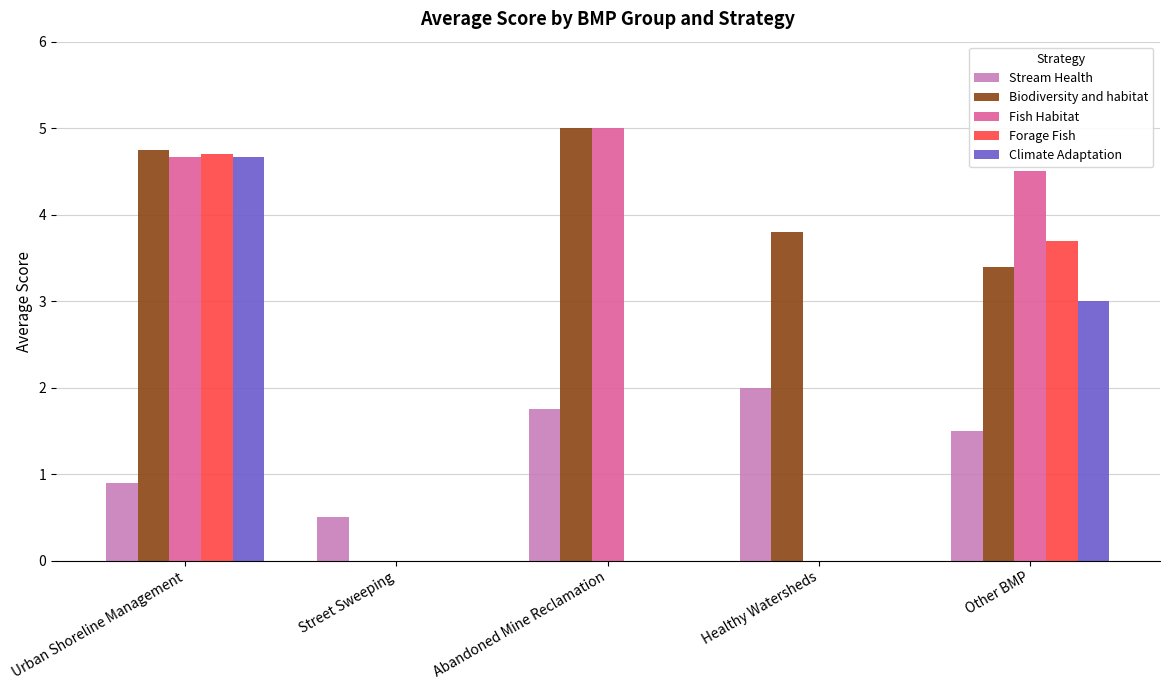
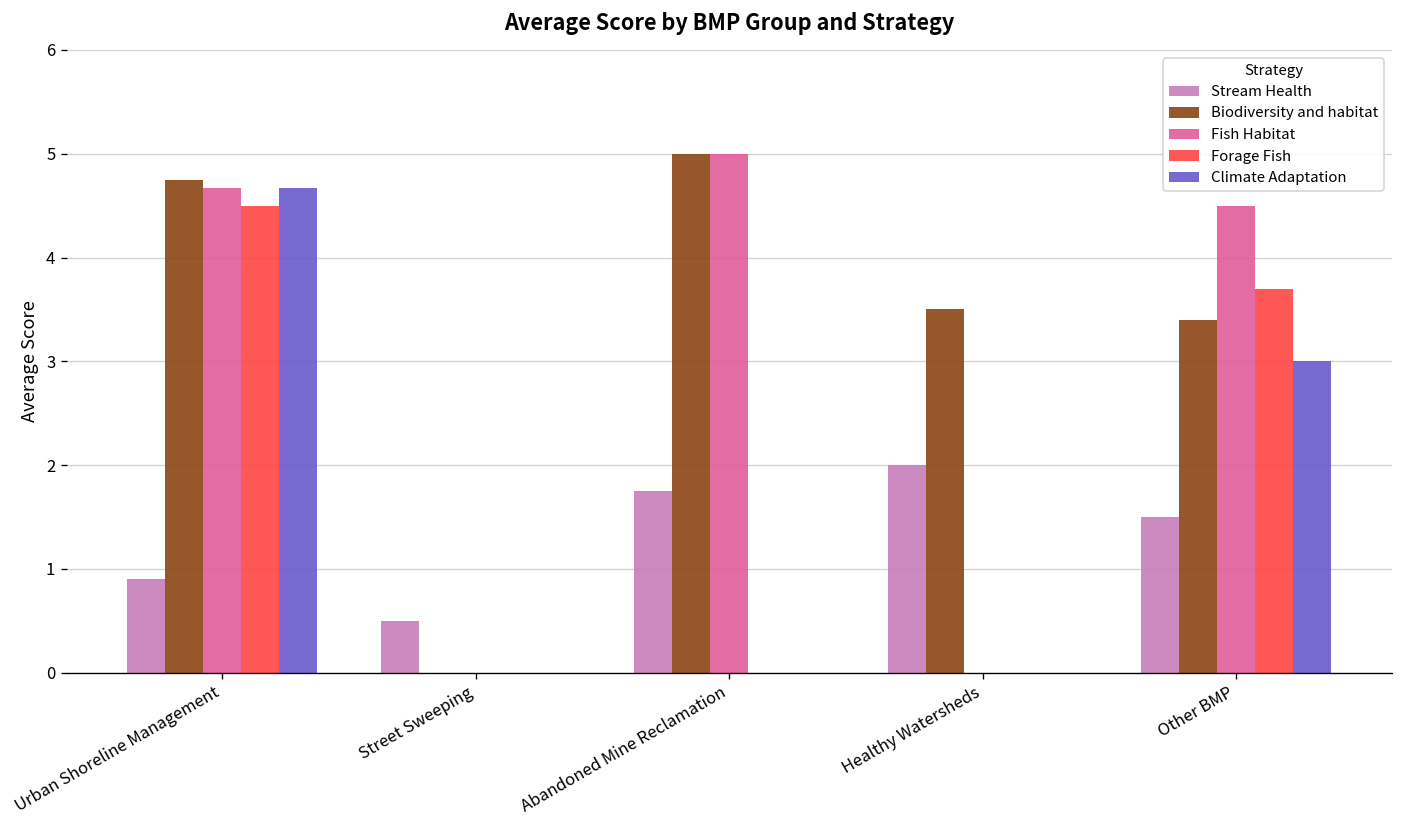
Forage Fish, Urban Shoreline Management: 4.7 -> 4.5
Biodiversity and habitat, Healthy Watersheds: 3.8 -> 3.5
